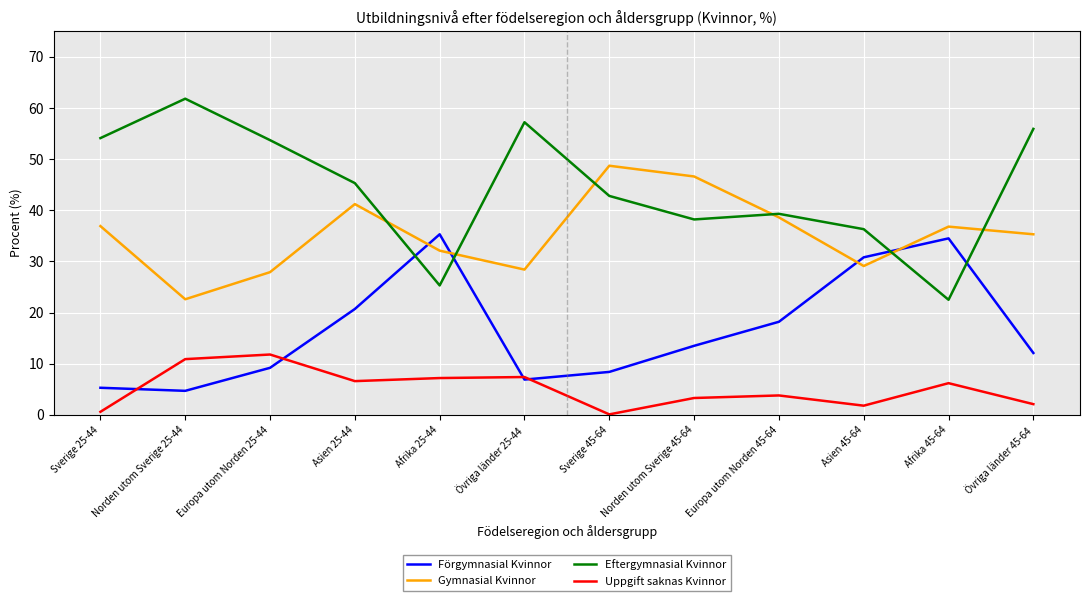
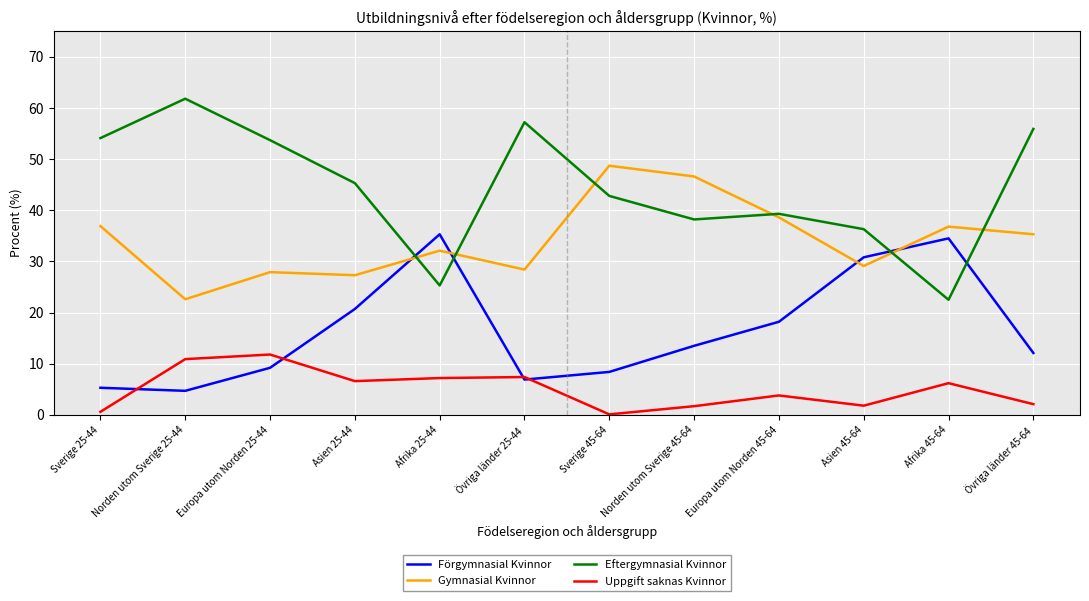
Gymnasial Kvinnor, Asien 25-44: 41 -> 27
Uppgift saknas Kvinnor, Norden utom Sverige 45-64: 3 -> 2
